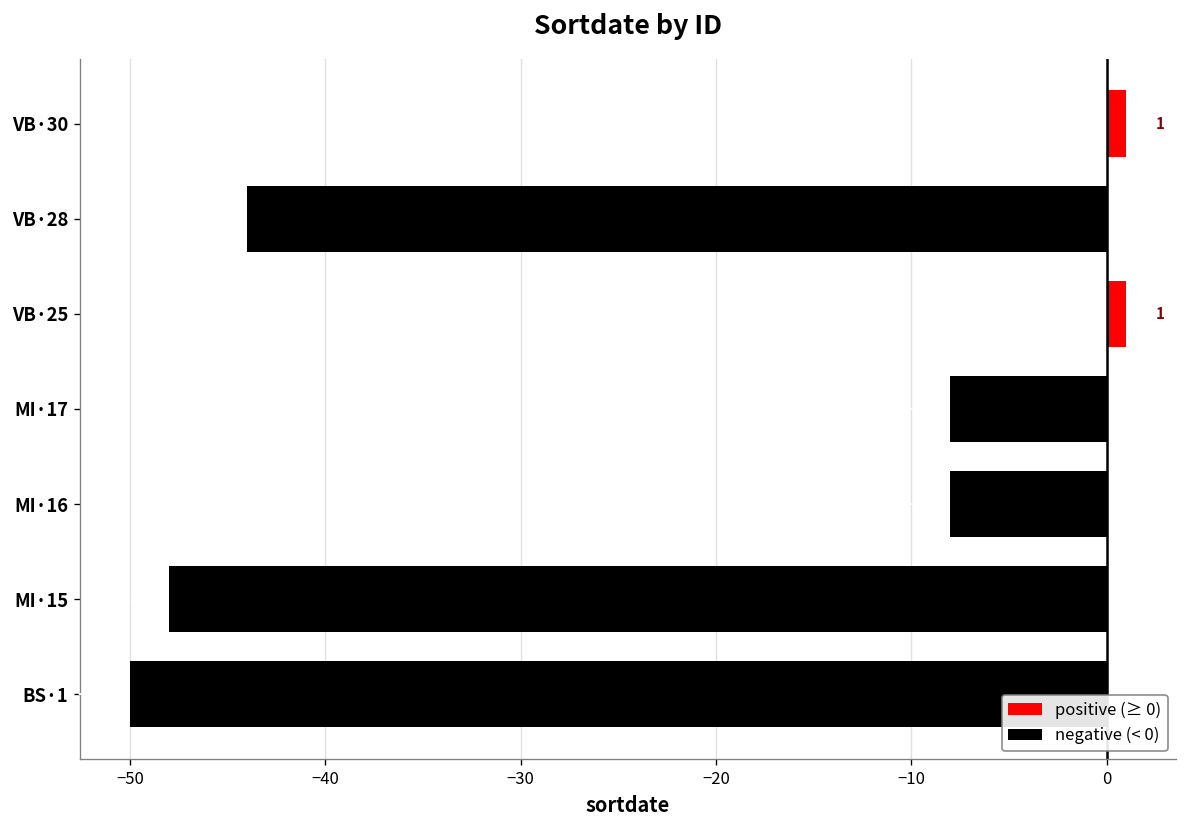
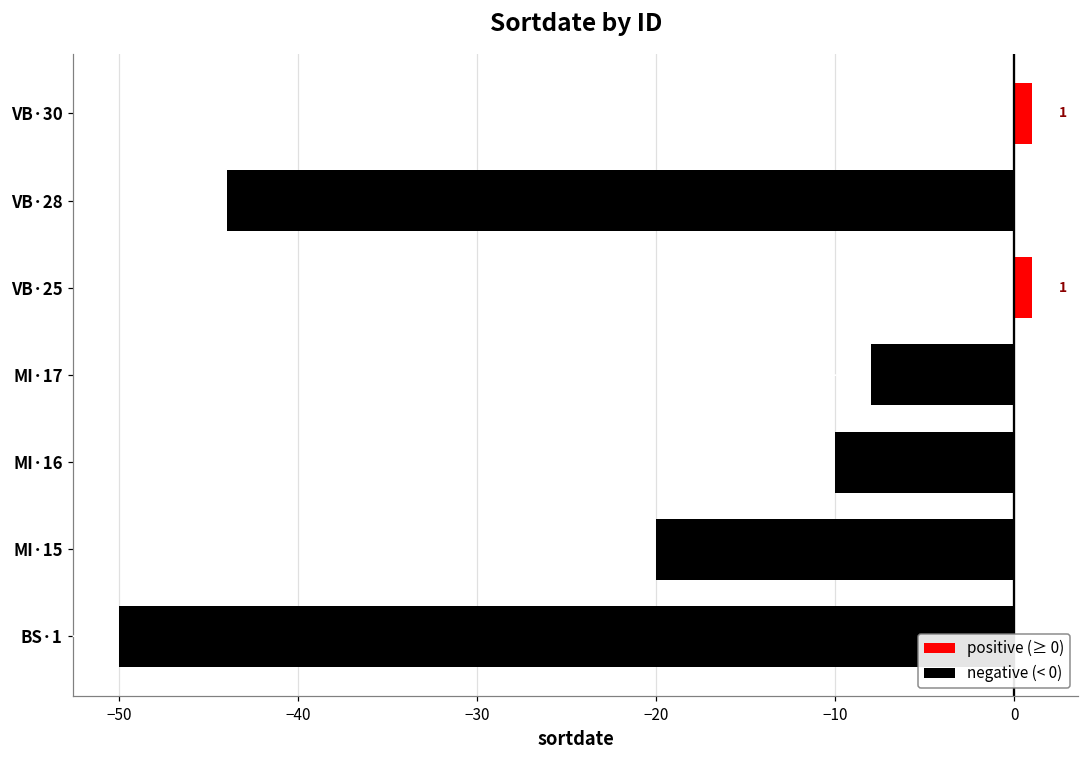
MI·16: -8 -> -10
MI·15: -48 -> -20
